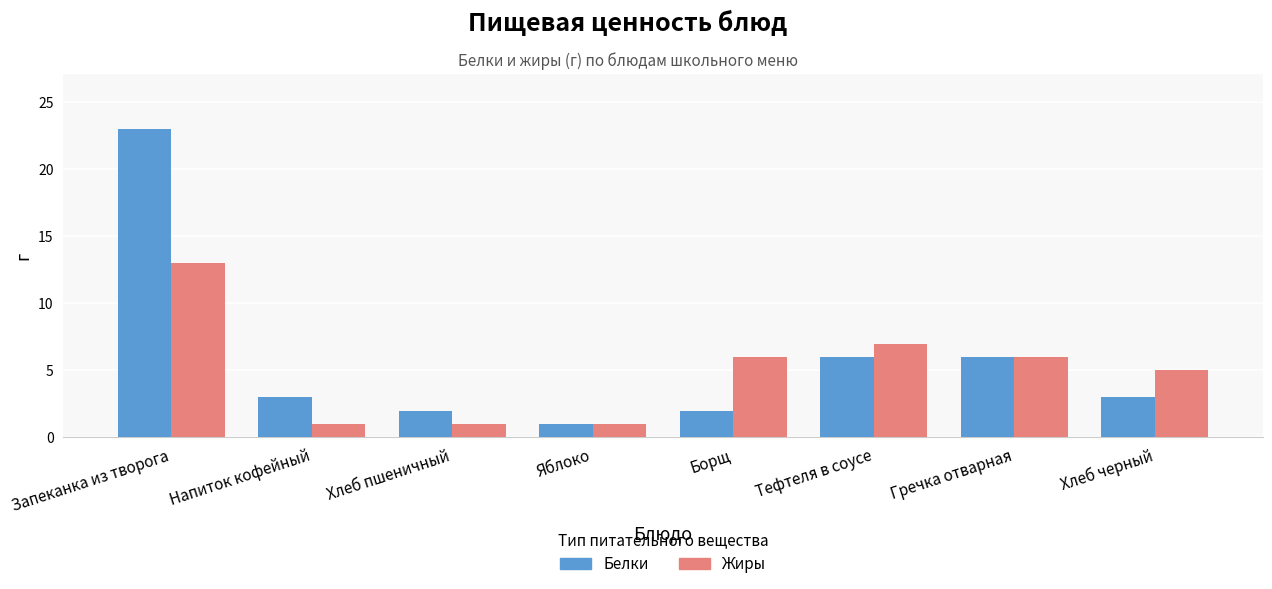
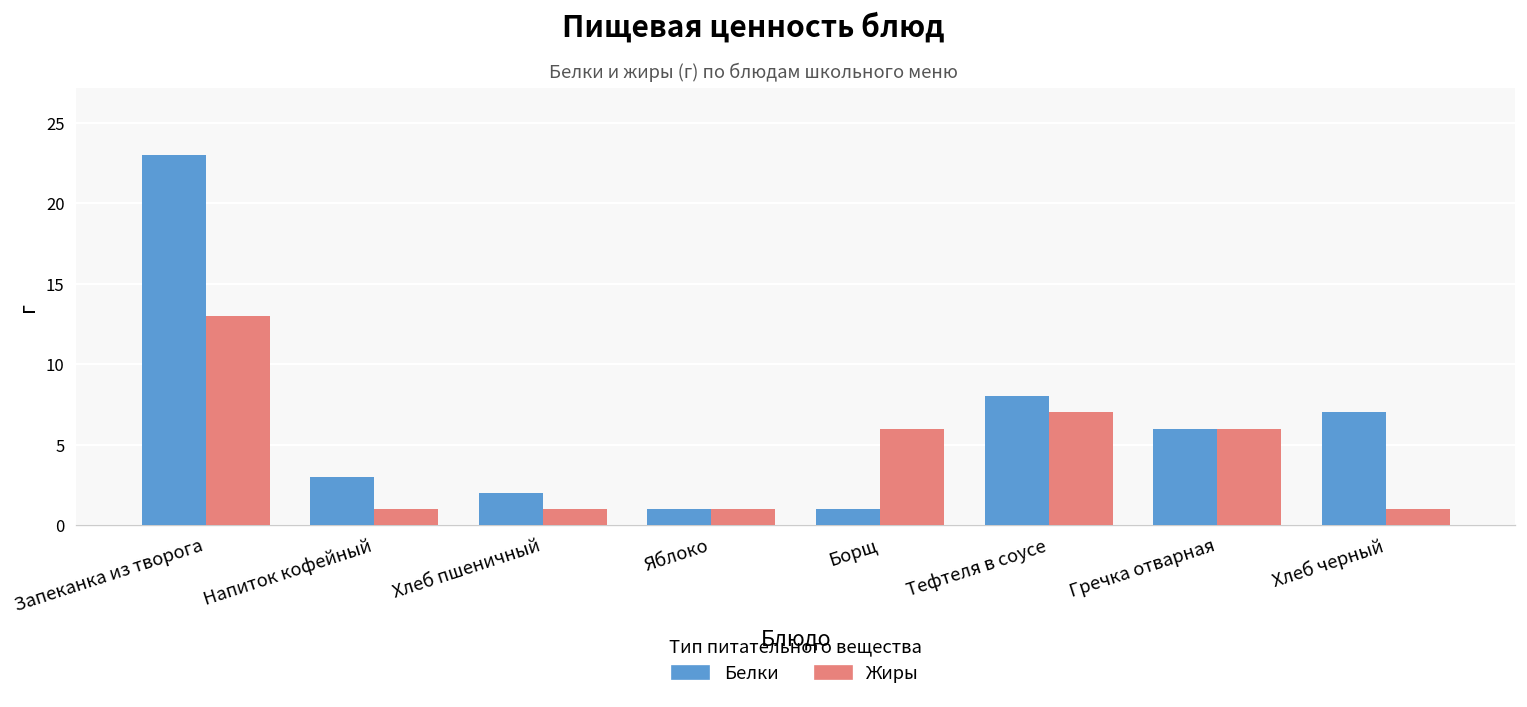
Белки, Борщ: 2 -> 1
Белки, Тефтеля в соусе: 6 -> 8
Белки, Хлеб черный: 3 -> 7
Жиры, Хлеб черный: 5 -> 1
